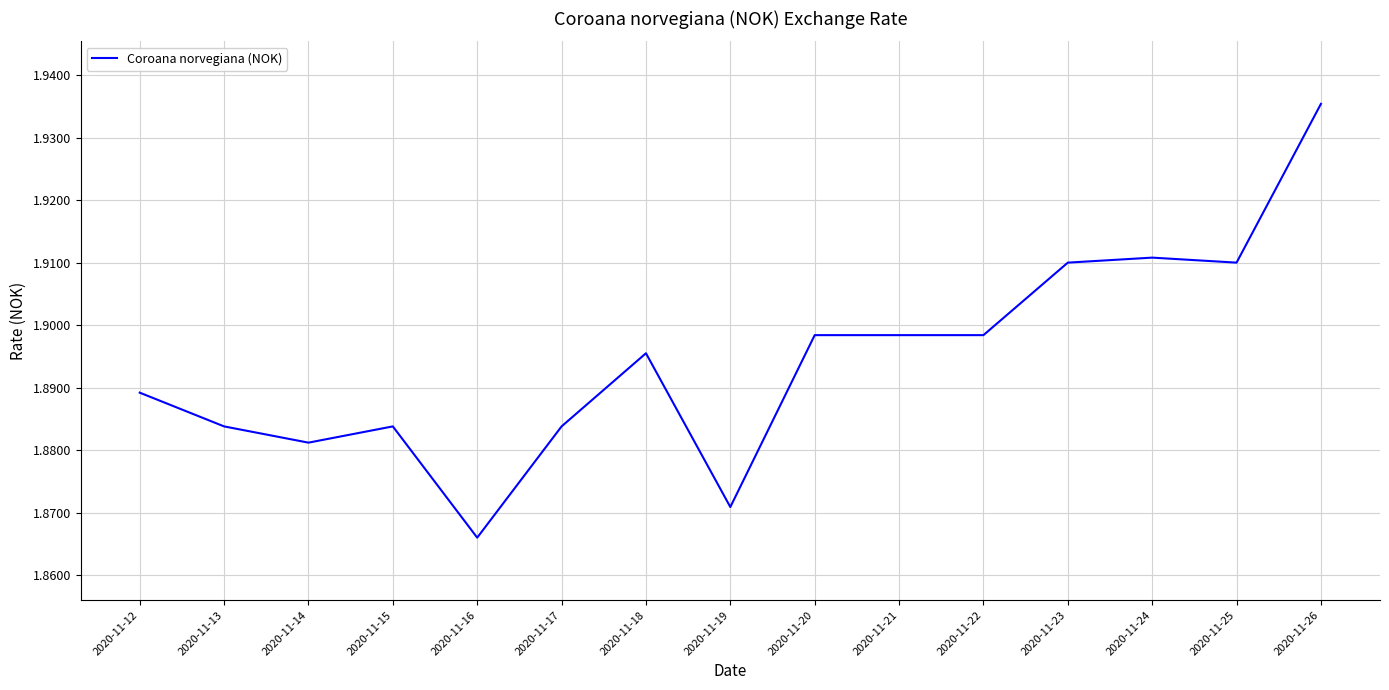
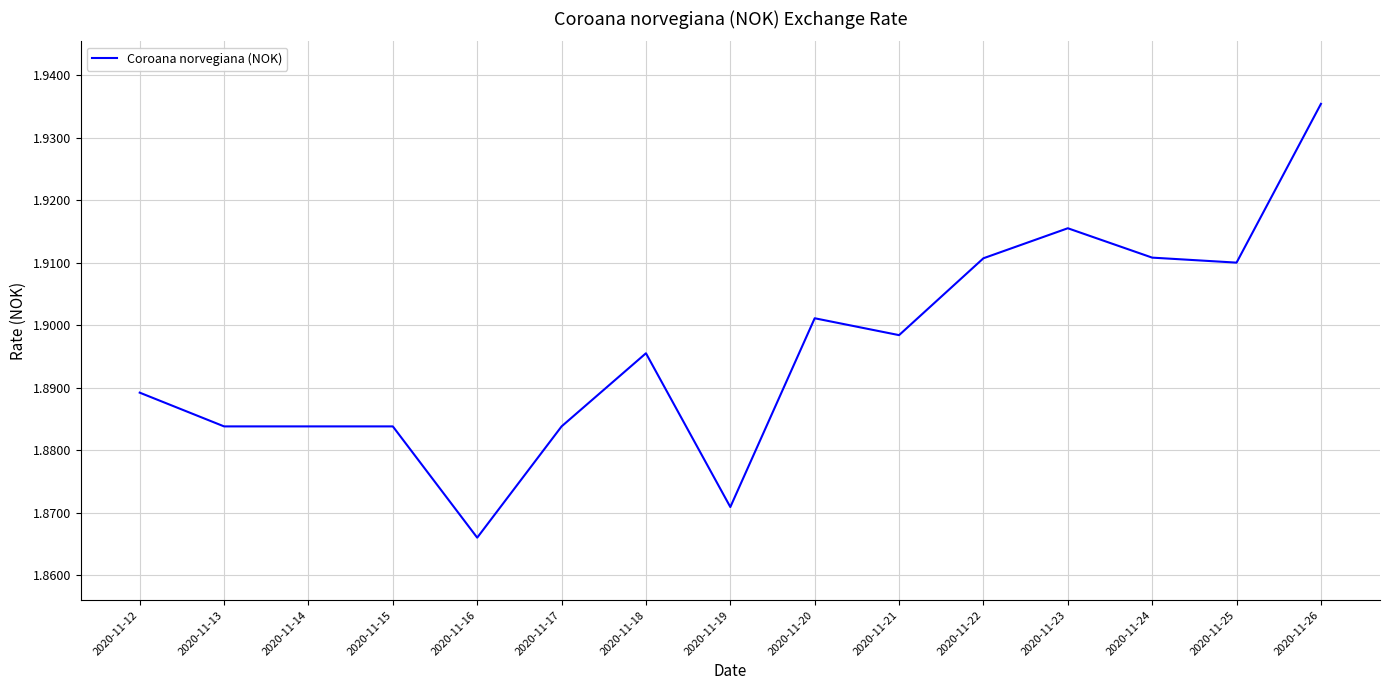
2020-11-14: 1.881 -> 1.884
2020-11-20: 1.898 -> 1.901
2020-11-22: 1.898 -> 1.911
2020-11-23: 1.910 -> 1.916
